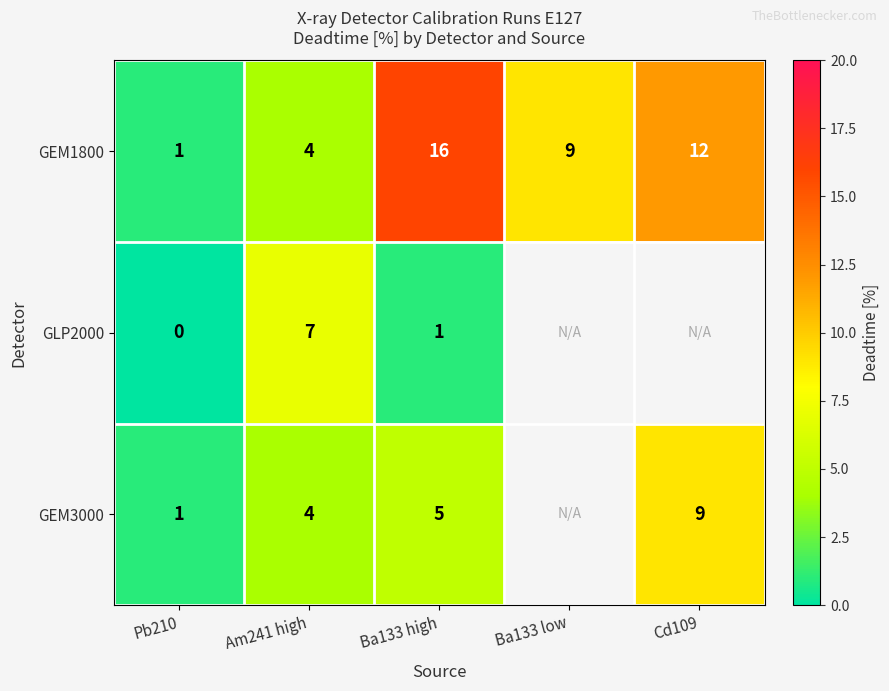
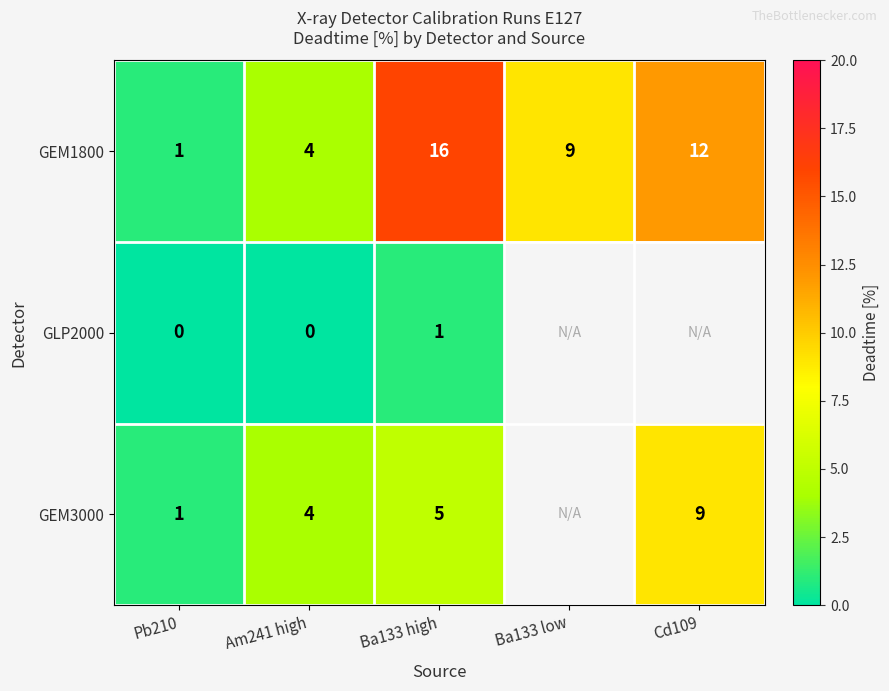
GLP2000, Am241 high: 7 -> 0
